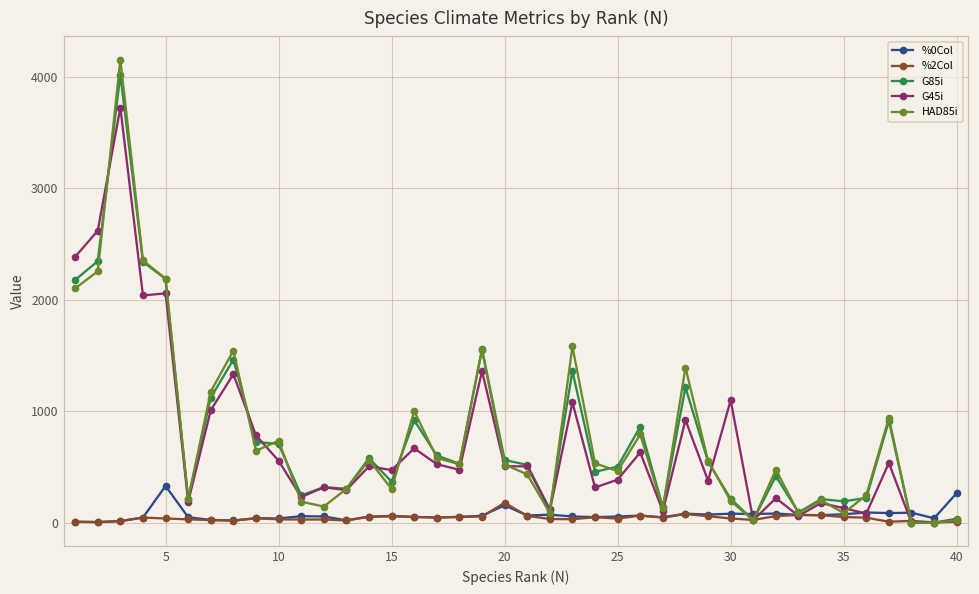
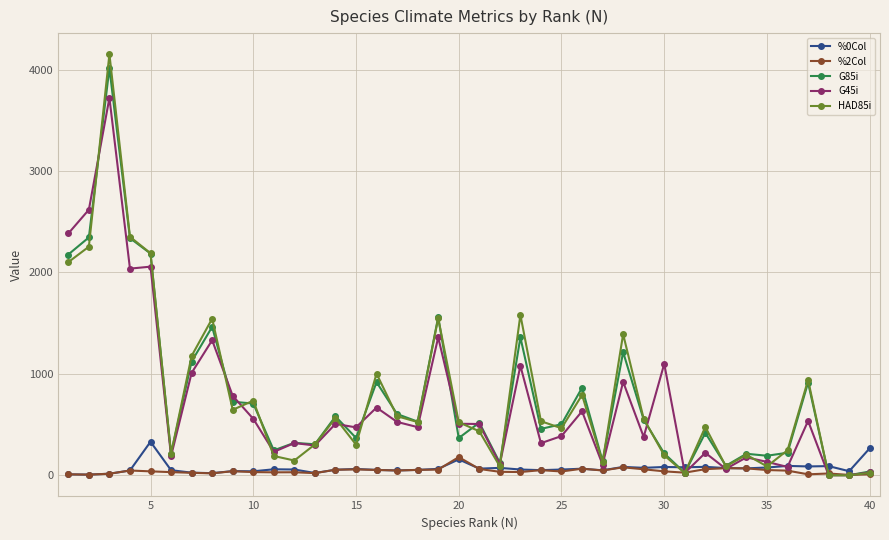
G85i, 20: 560 -> 370
